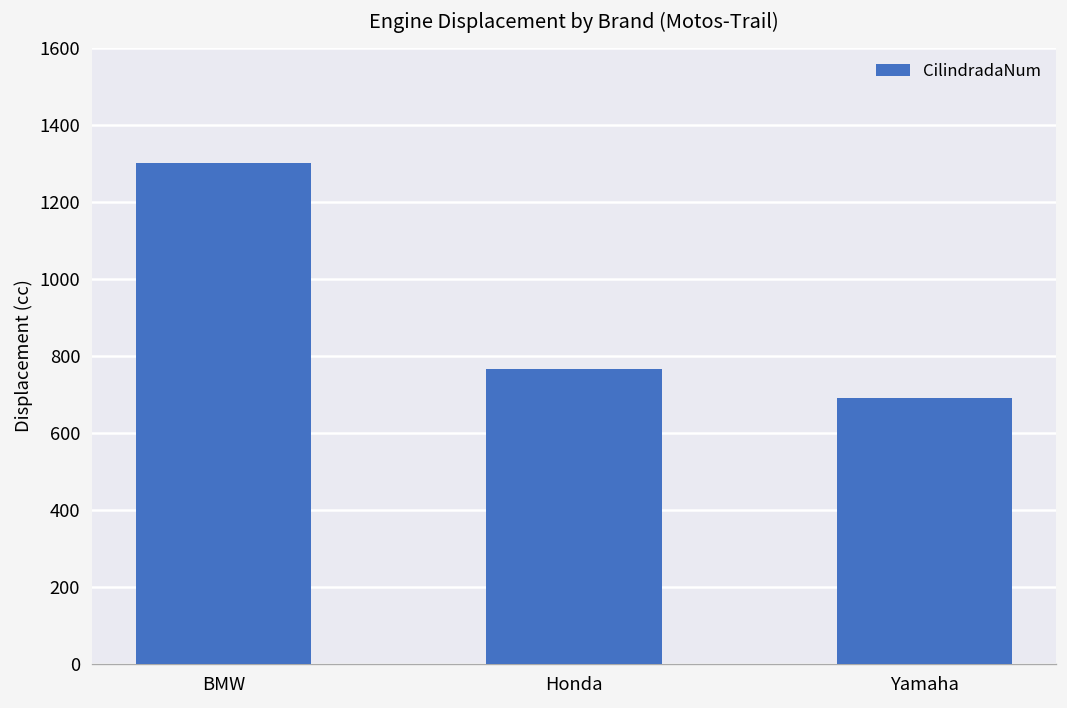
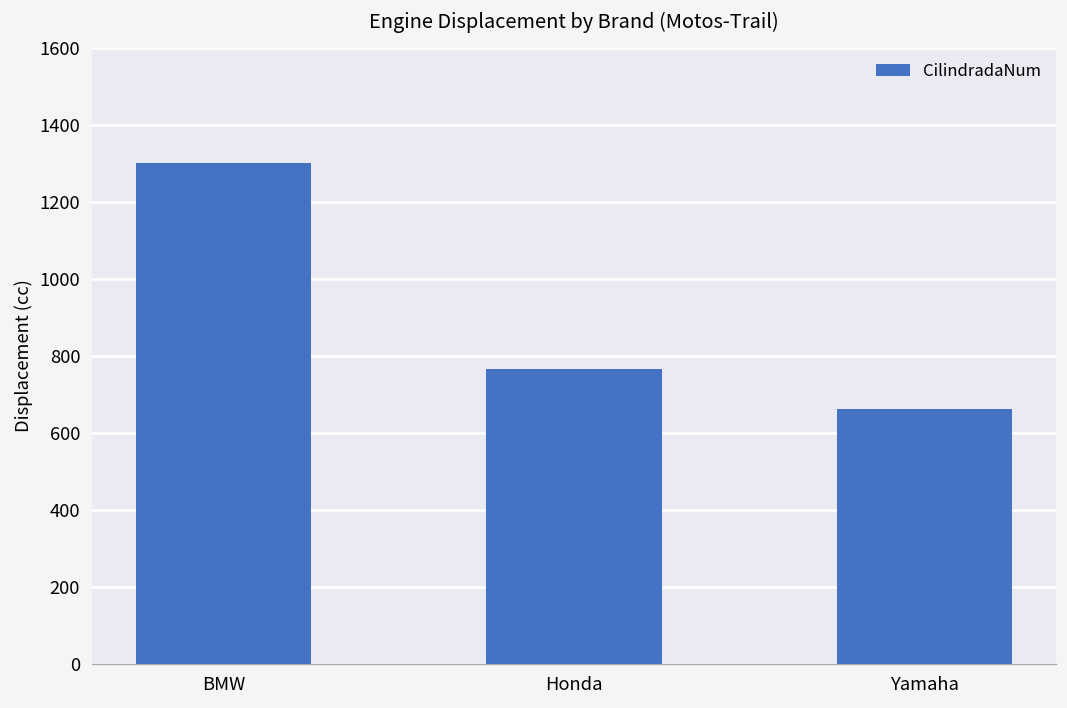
Yamaha: 690 -> 660
